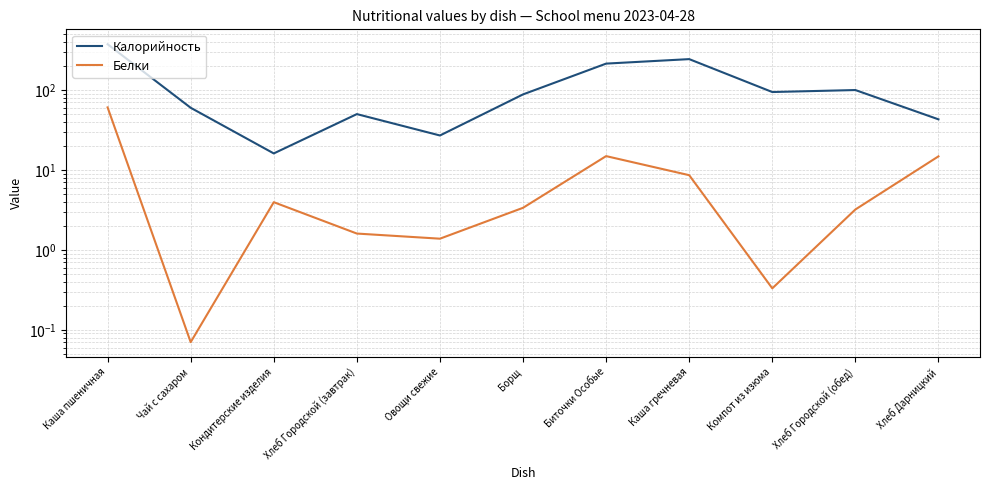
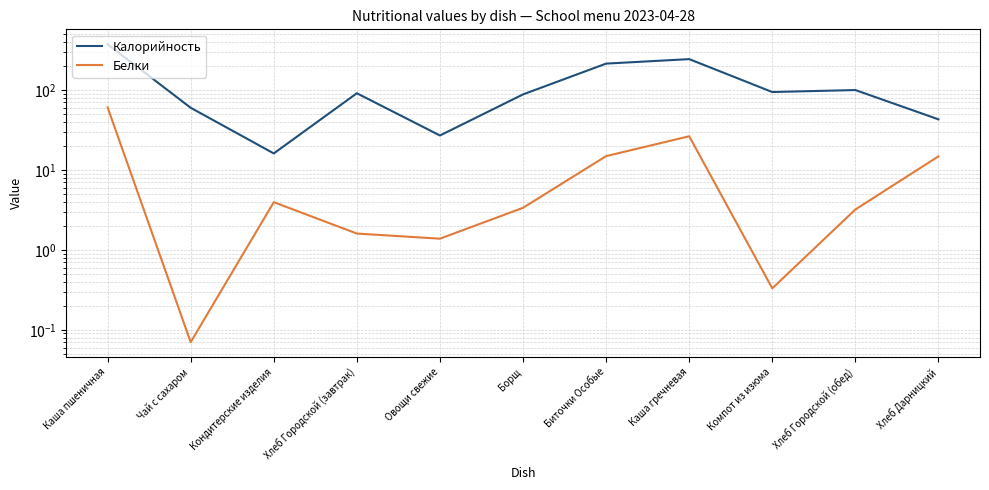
Калорийность, Хлеб Городской (завтрак): 50 -> 90
Белки, Каша гречневая: 9 -> 26
